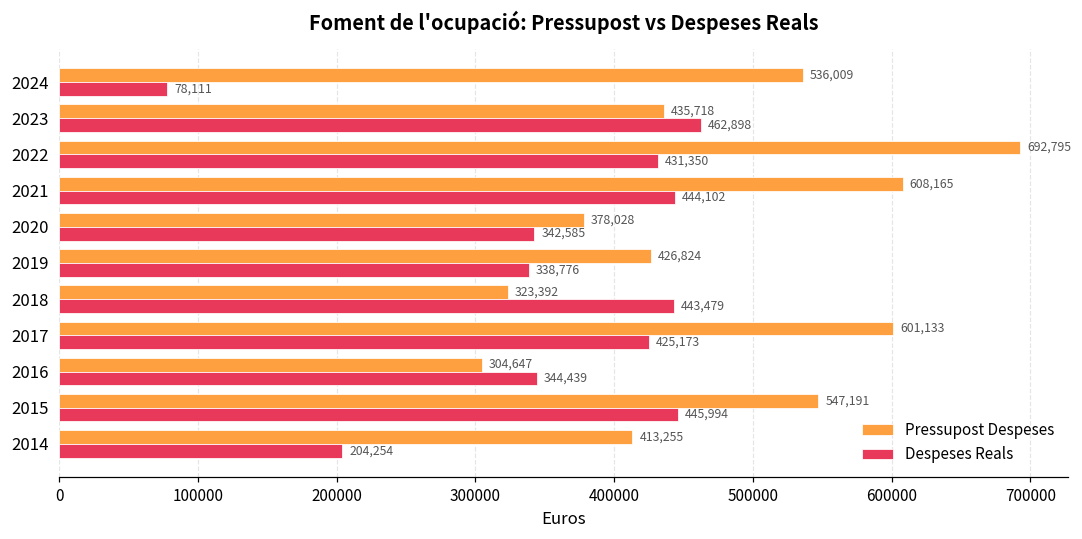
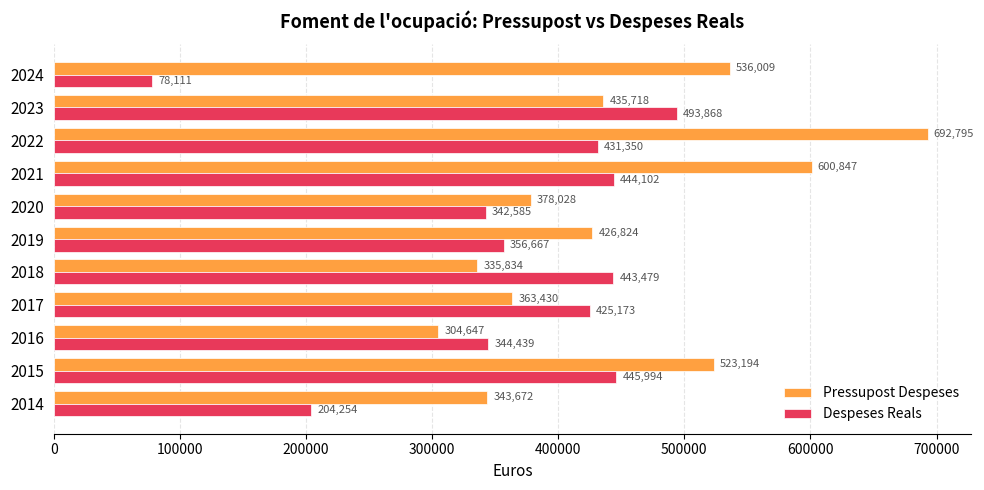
Despeses Reals, 2023: 462,898 -> 493,868
Pressupost Despeses, 2021: 608,165 -> 600,847
Despeses Reals, 2019: 338,776 -> 356,667
Pressupost Despeses, 2018: 323,392 -> 335,834
Pressupost Despeses, 2017: 601,133 -> 363,430
Pressupost Despeses, 2015: 547,191 -> 523,194
Pressupost Despeses, 2014: 413,255 -> 343,672
